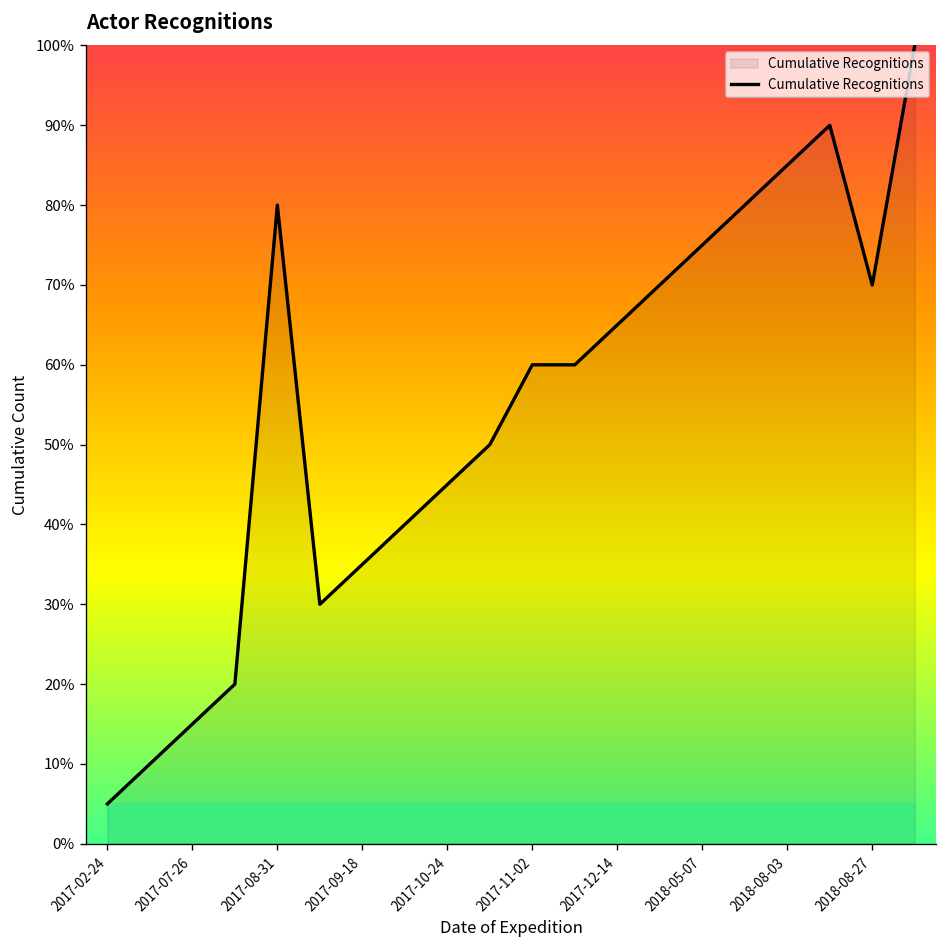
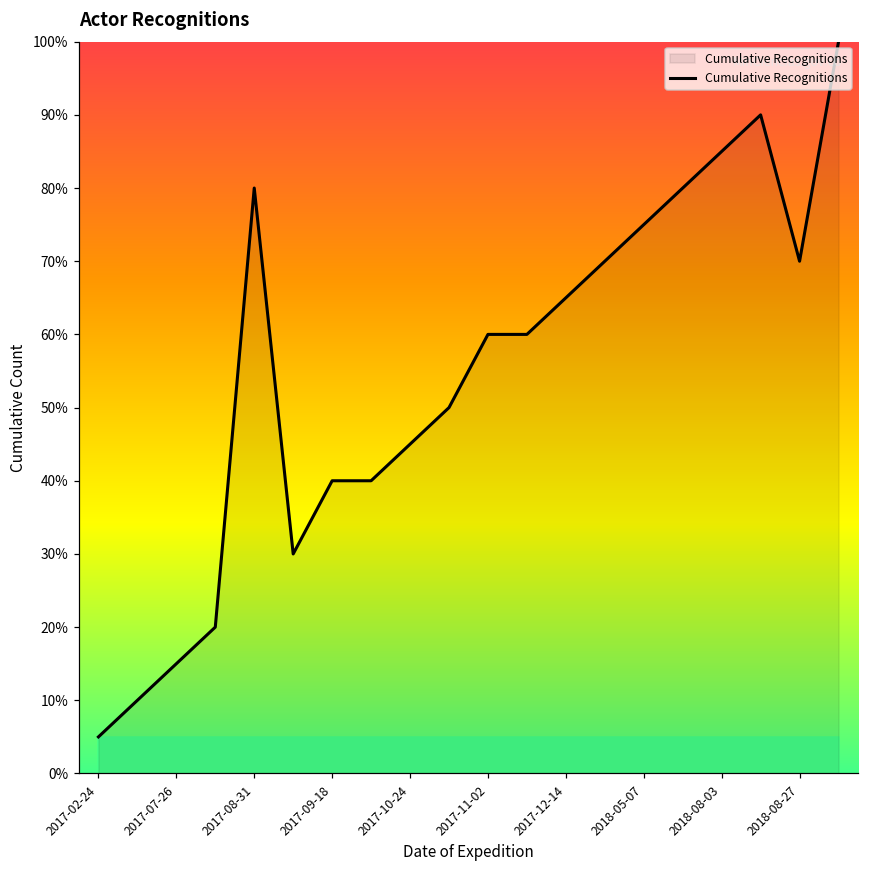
Cumulative Recognitions, 2017-09-18: 35% -> 40%
